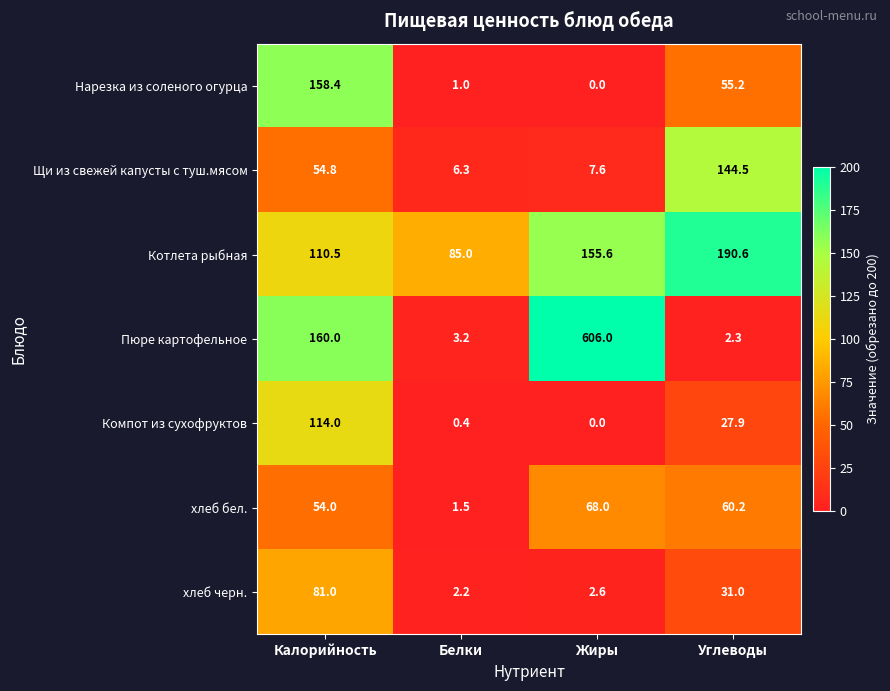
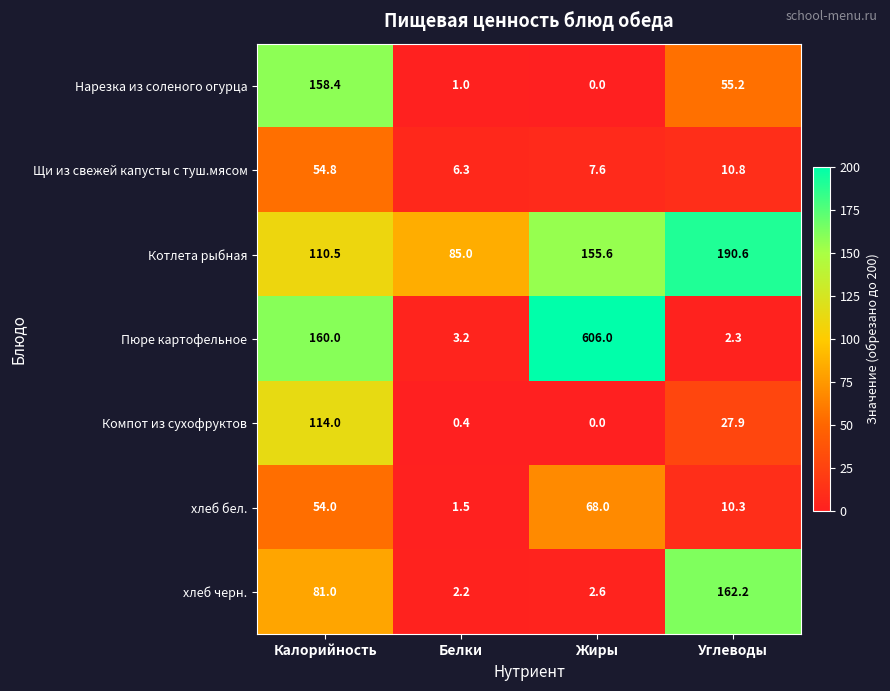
Щи из свежей капусты с туш.мясом, Углеводы: 144.5 -> 10.8
хлеб бел., Углеводы: 60.2 -> 10.3
хлеб черн., Углеводы: 31.0 -> 162.2
